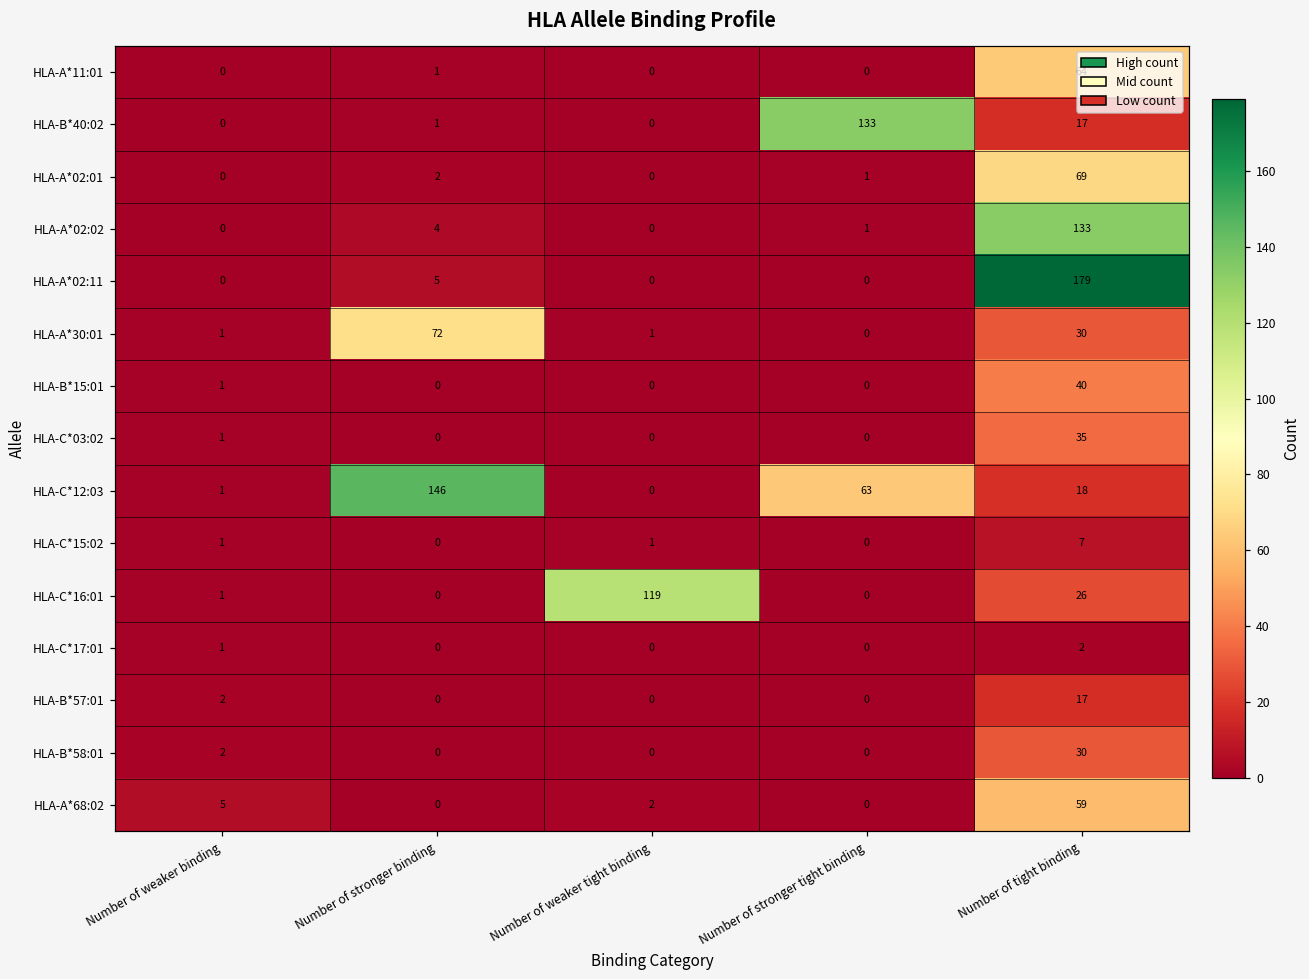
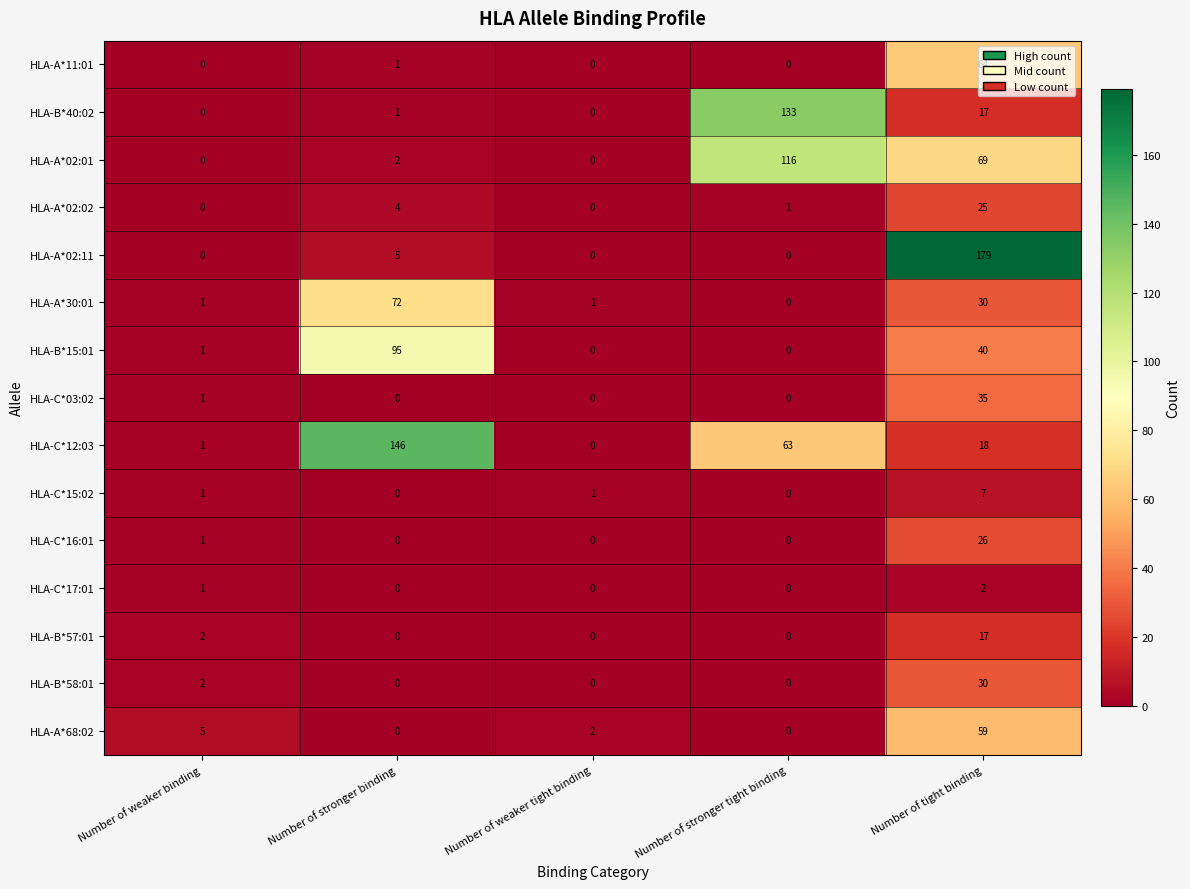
HLA-A*02:01, Number of stronger tight binding: 1 -> 116
HLA-A*02:02, Number of tight binding: 133 -> 25
HLA-B*15:01, Number of stronger binding: 0 -> 95
HLA-C*16:01, Number of weaker tight binding: 119 -> 0
